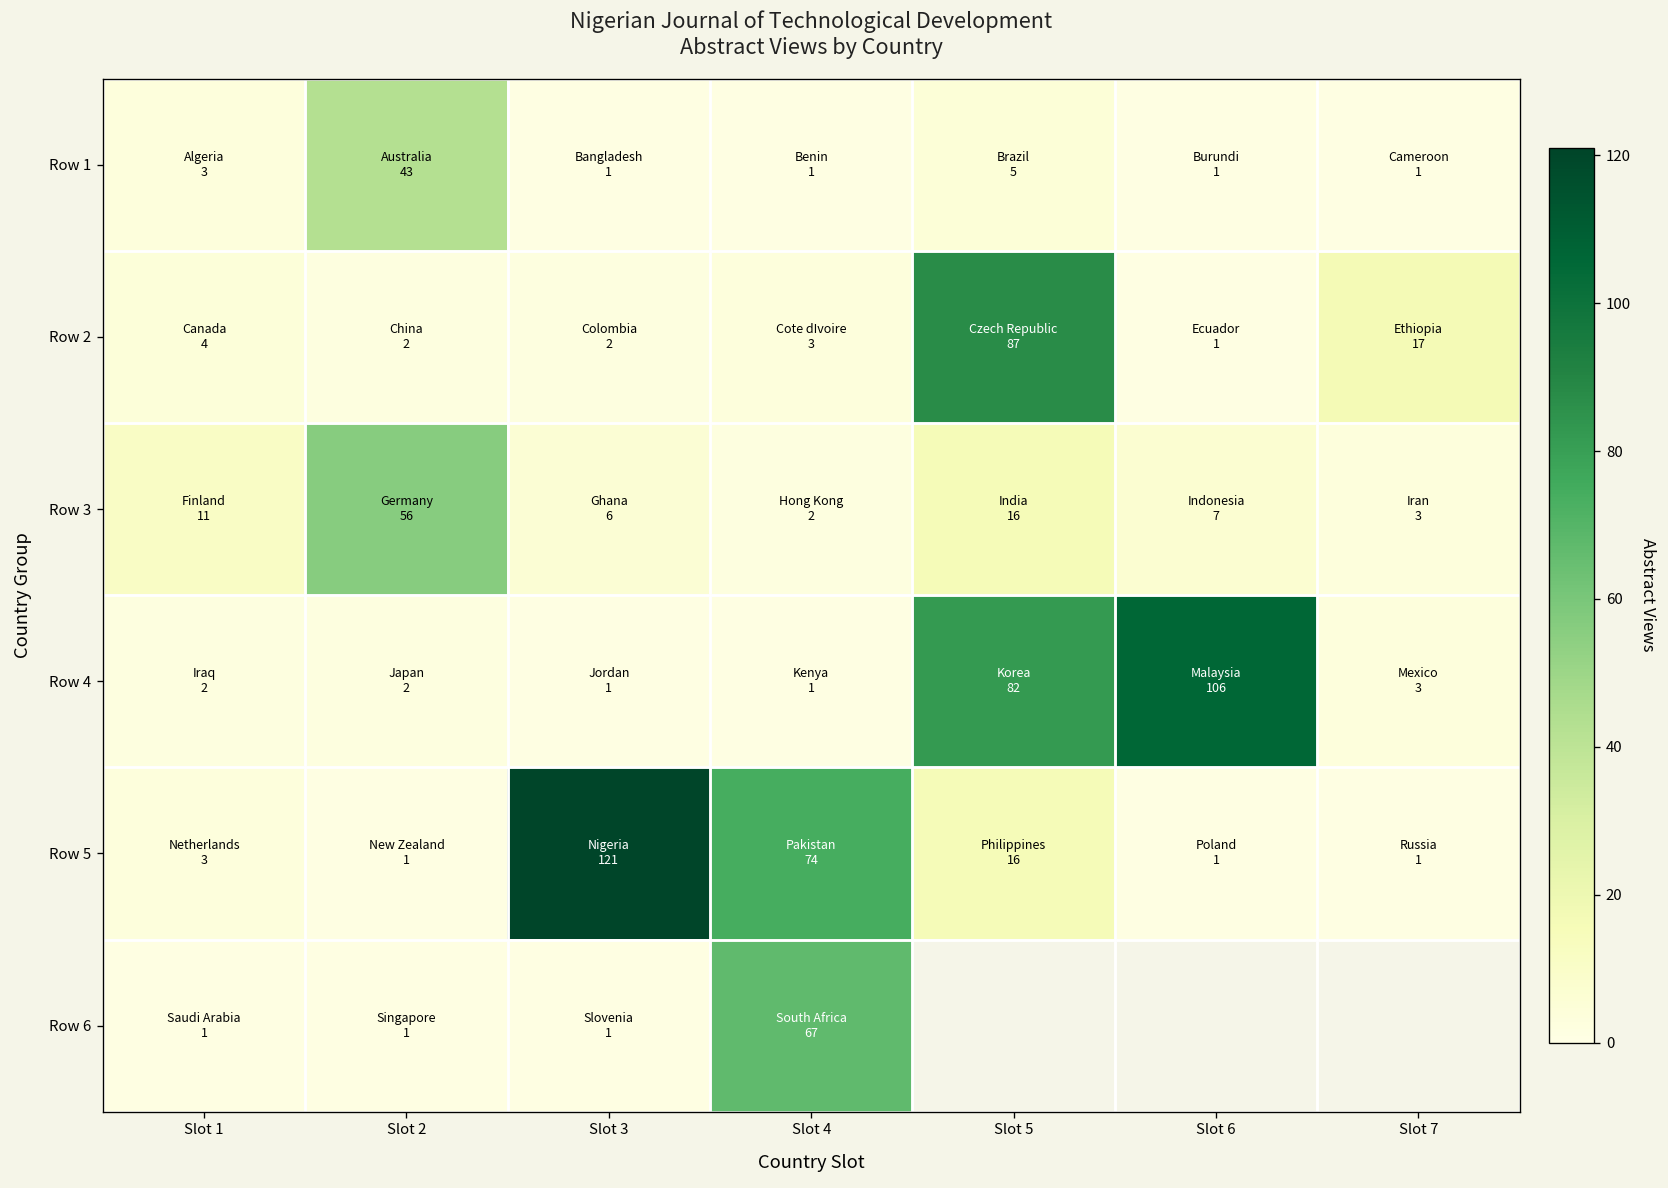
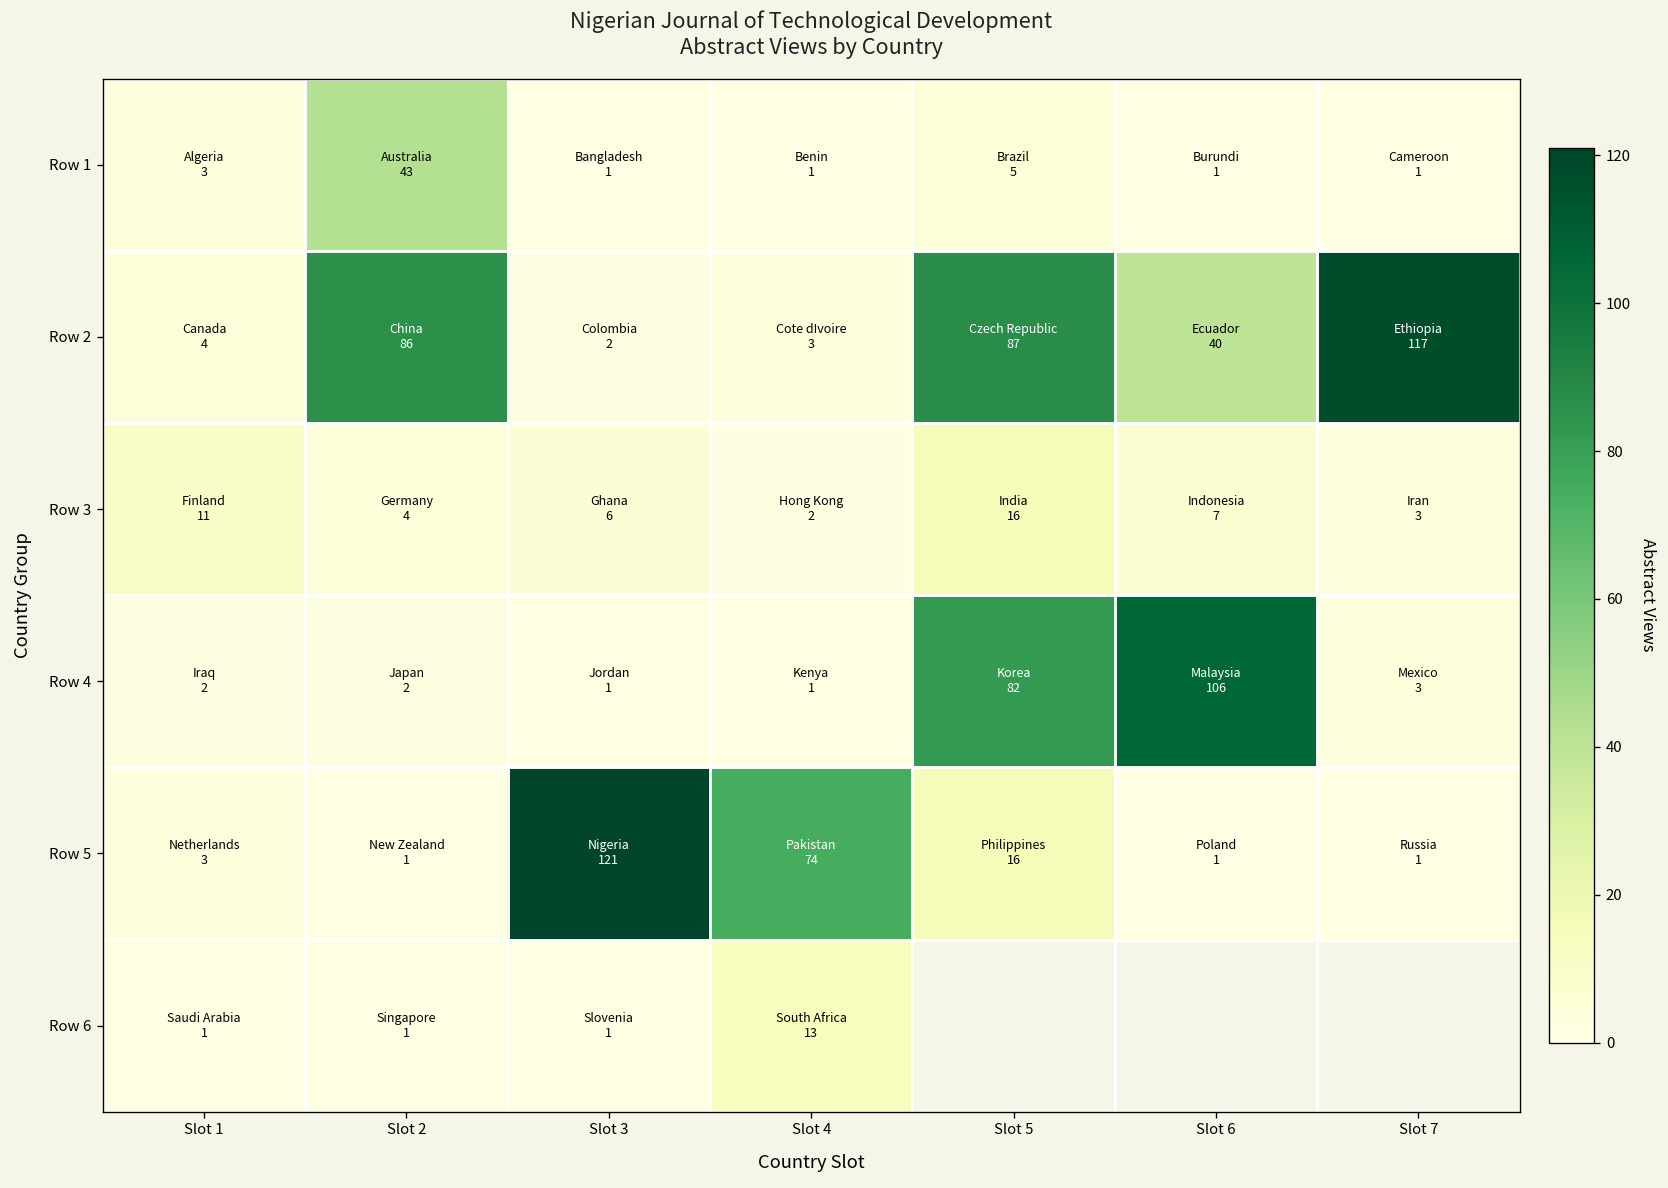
Row 2, Slot 2: 2 -> 86
Row 2, Slot 6: 1 -> 40
Row 2, Slot 7: 17 -> 117
Row 3, Slot 2: 56 -> 4
Row 6, Slot 4: 67 -> 13
